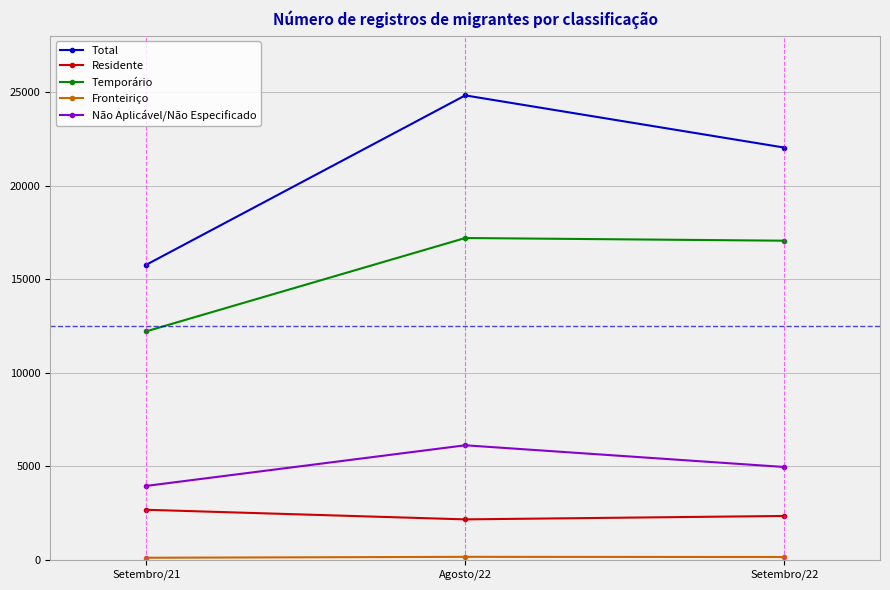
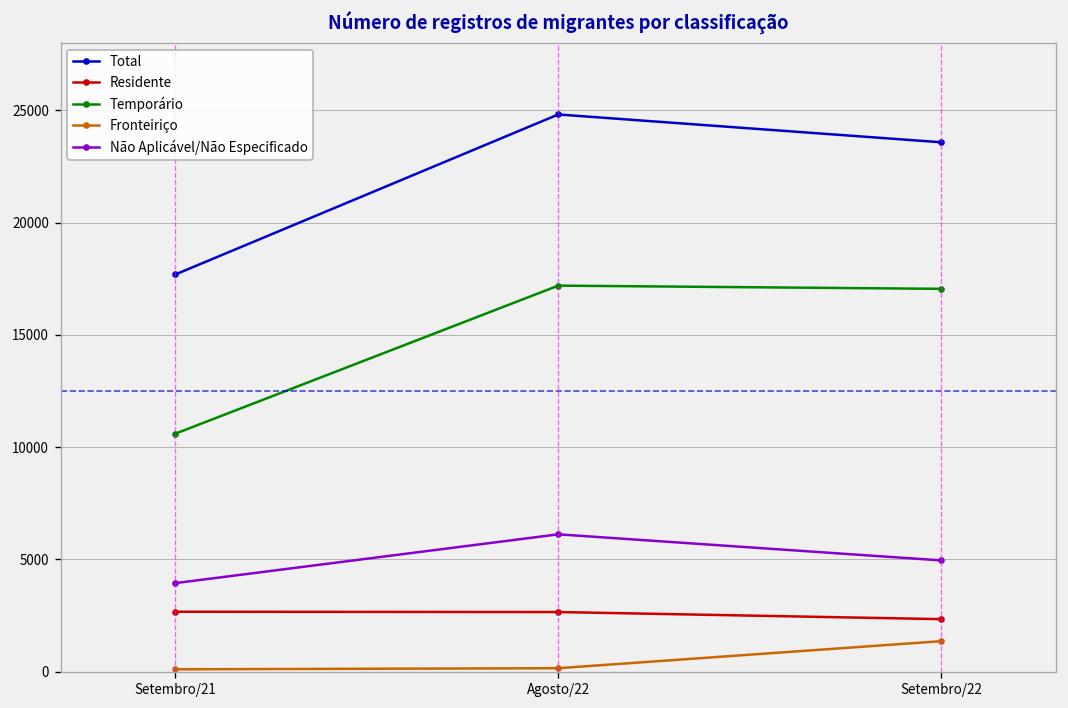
Total, Setembro/21: 15800 -> 17700
Temporário, Setembro/21: 12200 -> 10600
Residente, Agosto/22: 2200 -> 2700
Total, Setembro/22: 22000 -> 23600
Fronteiriço, Setembro/22: 100 -> 1400
